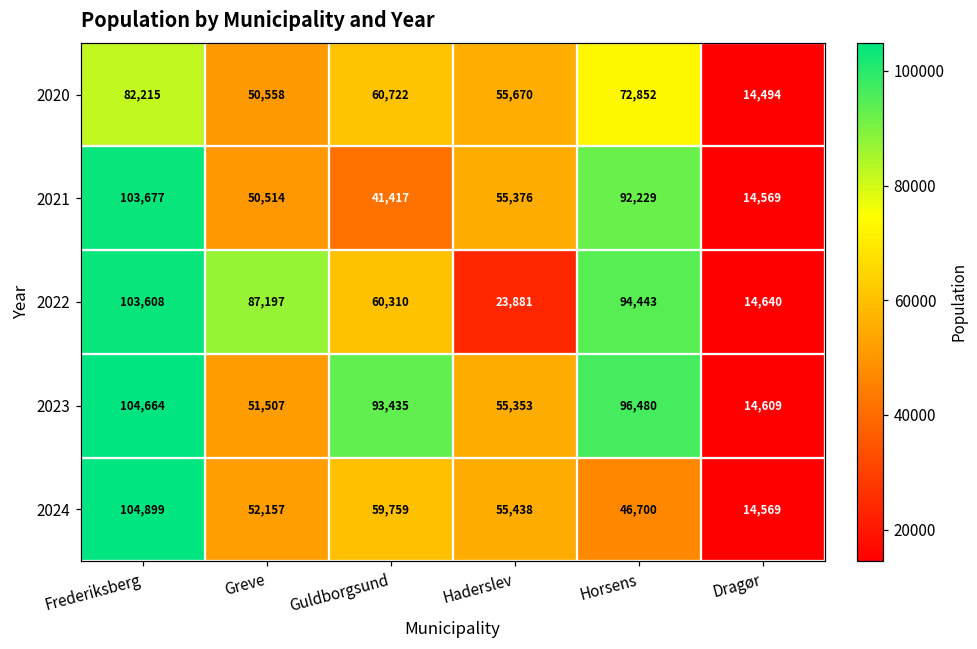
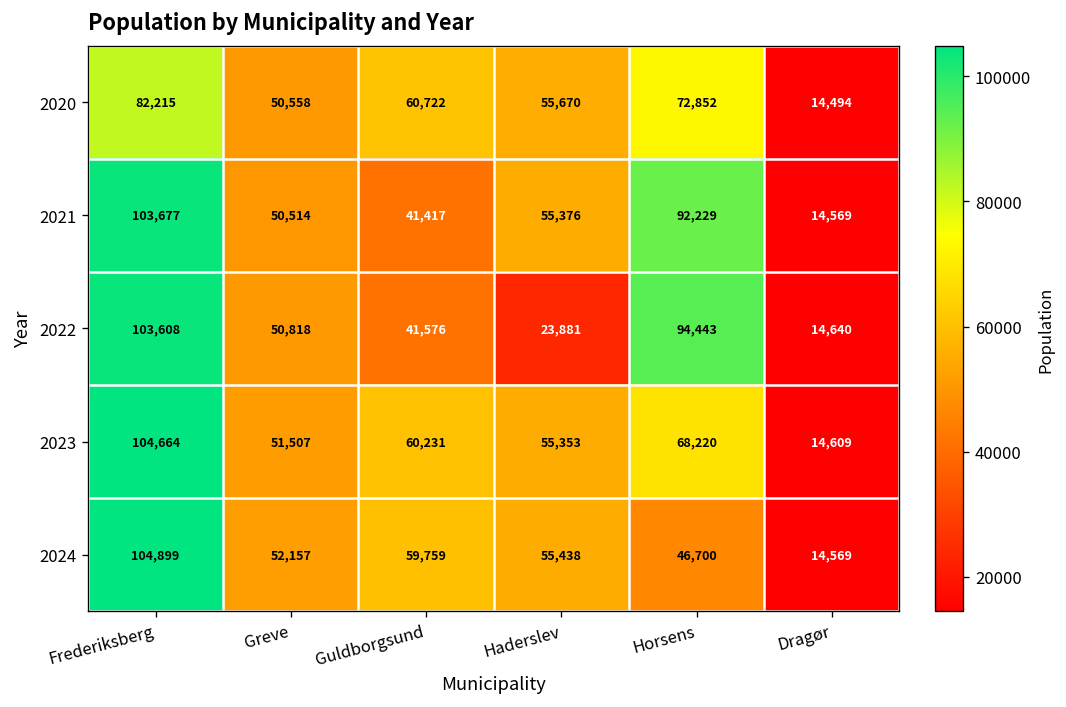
2022, Greve: 87,197 -> 50,818
2022, Guldborgsund: 60,310 -> 41,576
2023, Guldborgsund: 93,435 -> 60,231
2023, Horsens: 96,480 -> 68,220
